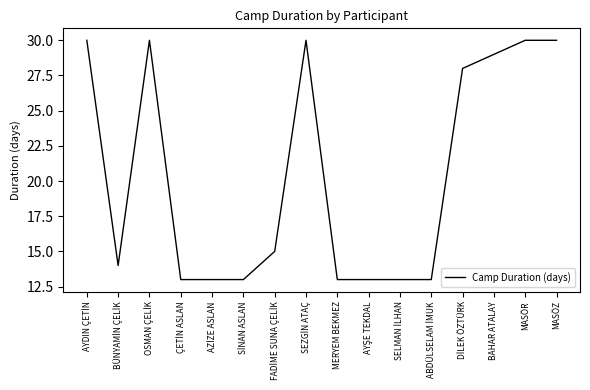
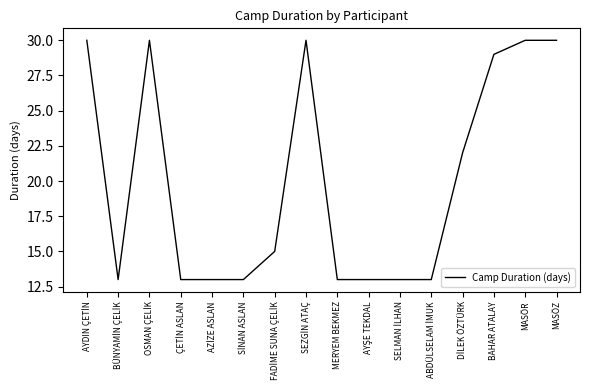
BÜNYAMİN ÇELİK: 14 -> 13
DİLEK ÖZTÜRK: 28 -> 22
